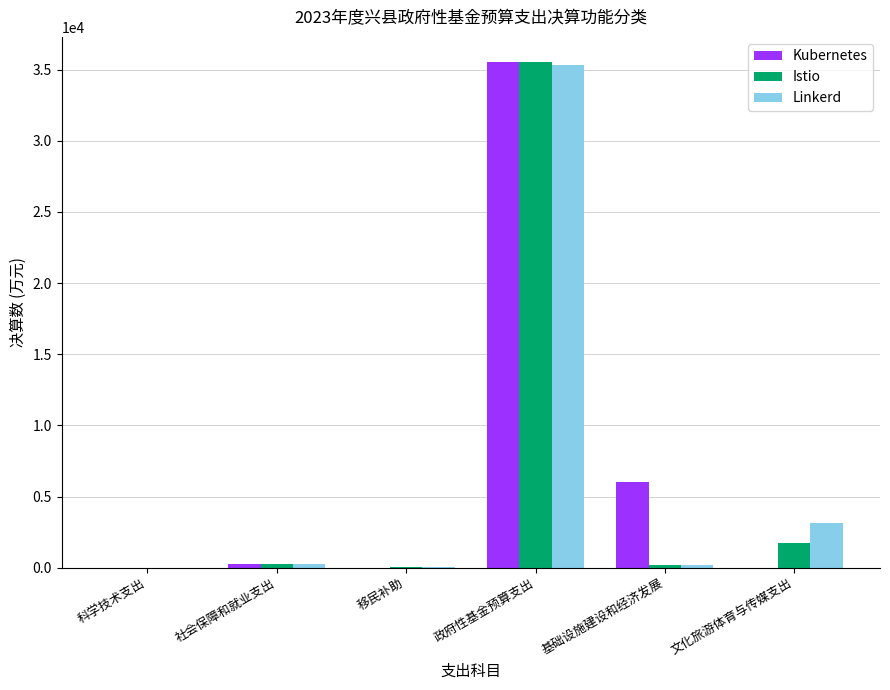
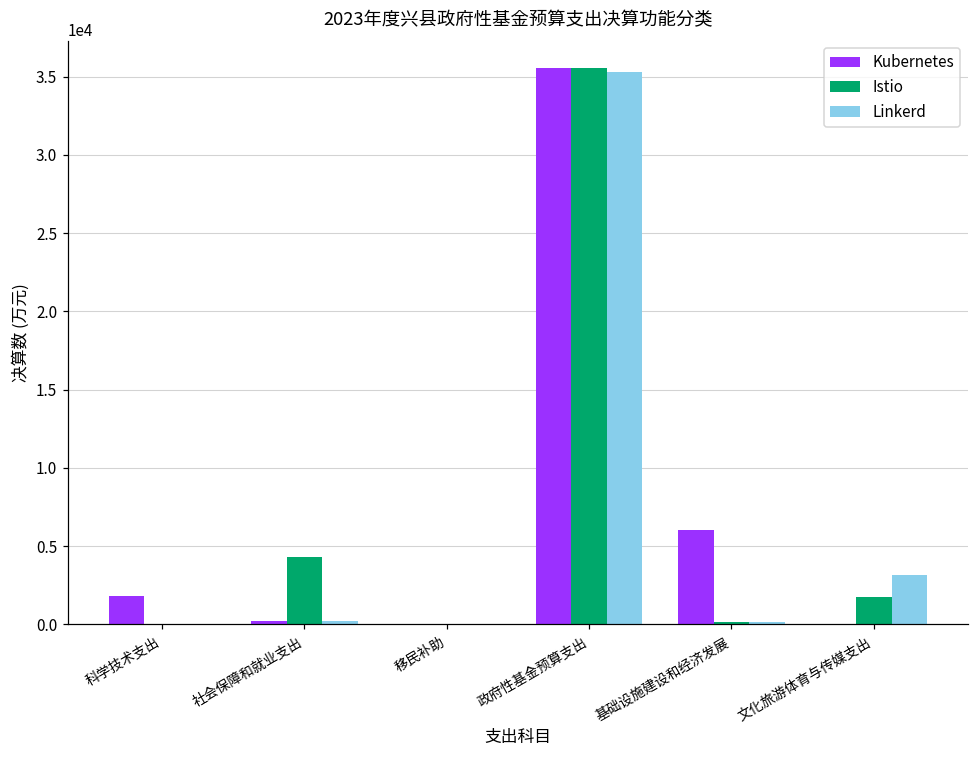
Kubernetes, 科学技术支出: 0 -> 1800
Istio, 社会保障和就业支出: 200 -> 4300
